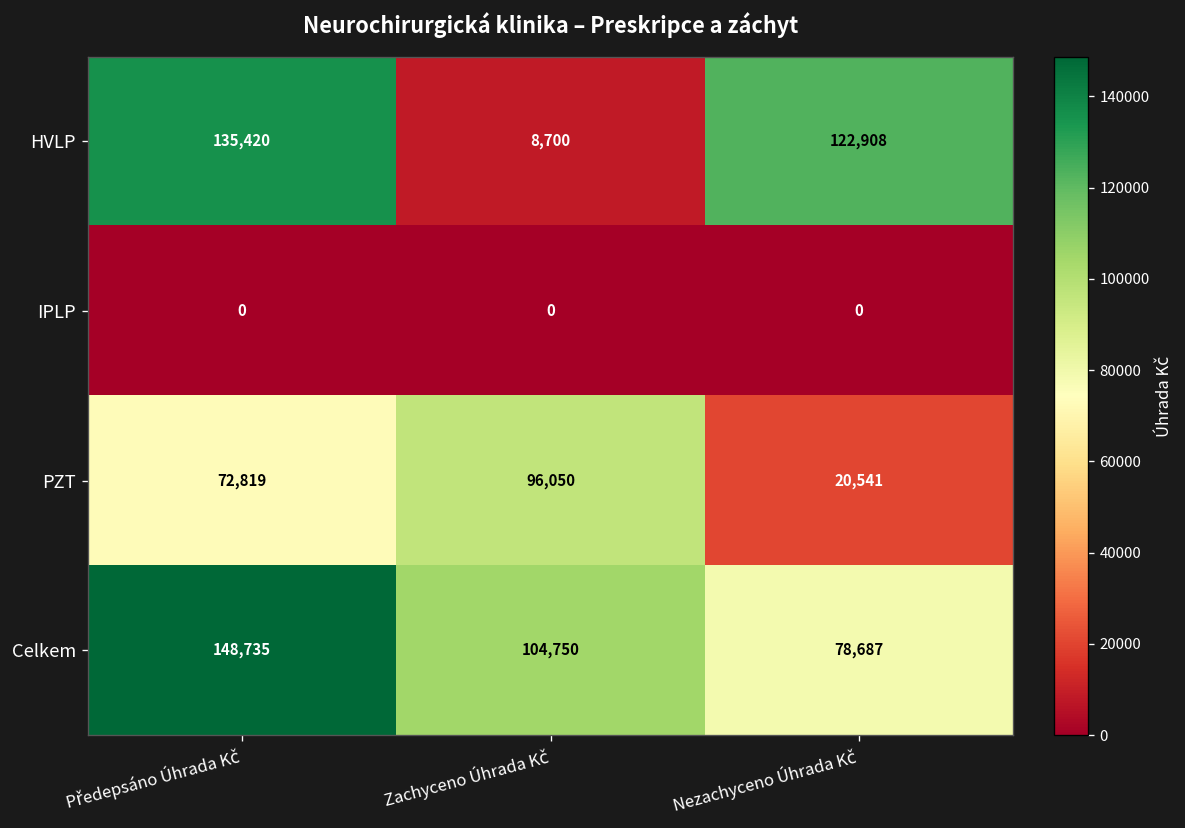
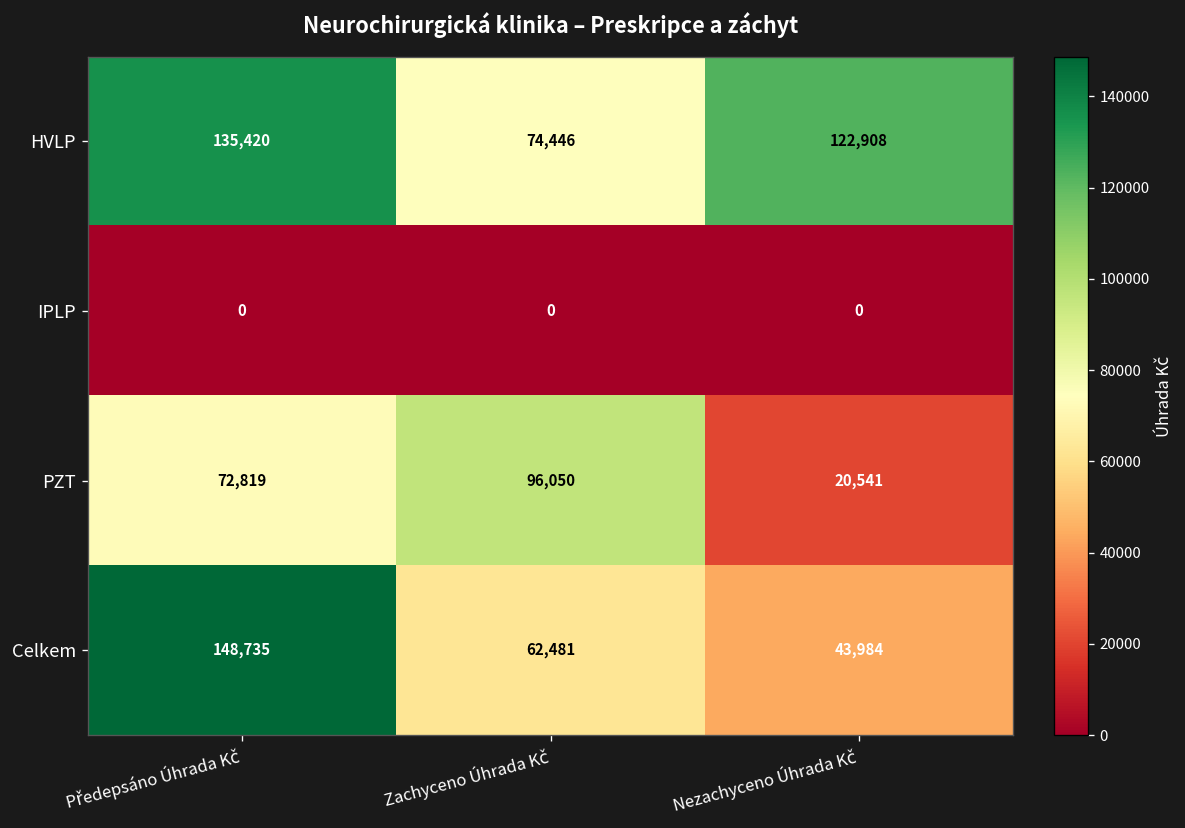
HVLP, Zachyceno Úhrada Kč: 8,700 -> 74,446
Celkem, Zachyceno Úhrada Kč: 104,750 -> 62,481
Celkem, Nezachyceno Úhrada Kč: 78,687 -> 43,984
